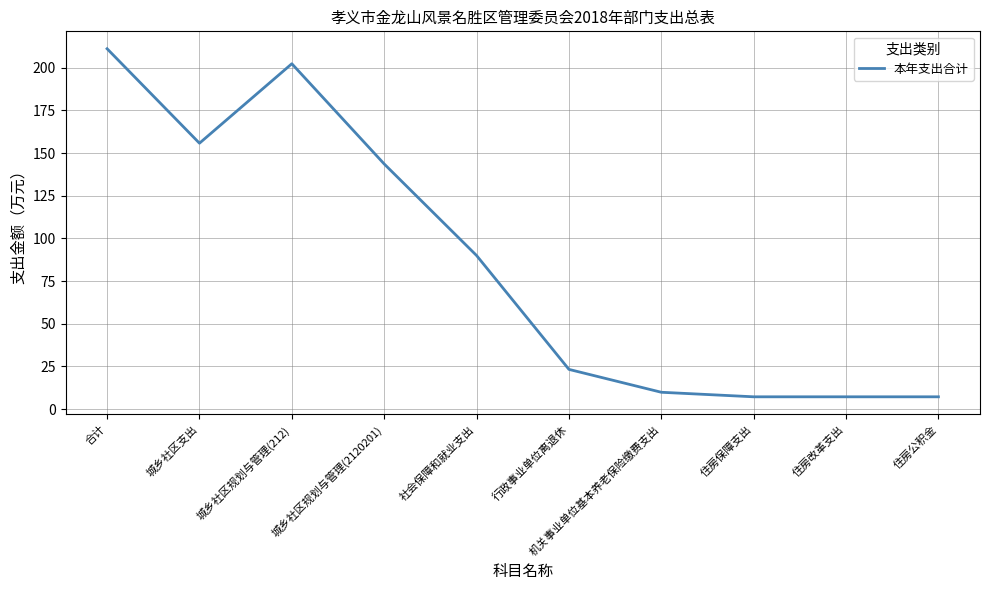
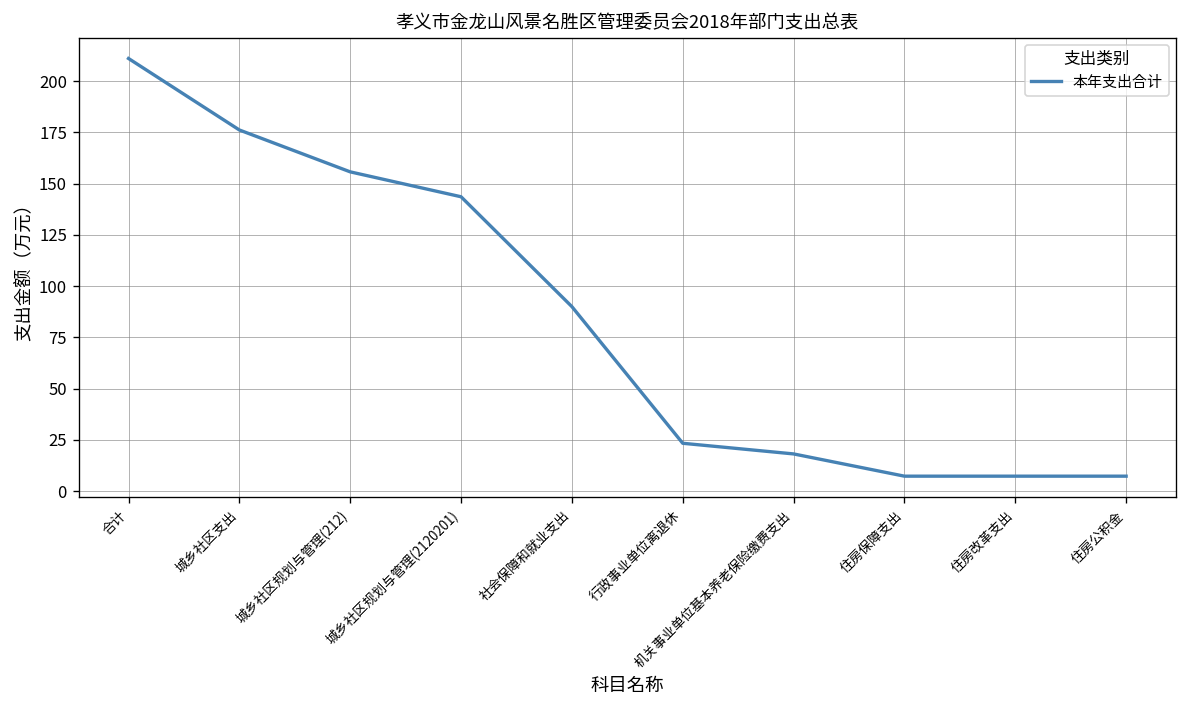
城乡社区支出: 156 -> 176
城乡社区规划与管理(212): 202 -> 156
机关事业单位基本养老保险缴费支出: 10 -> 18
